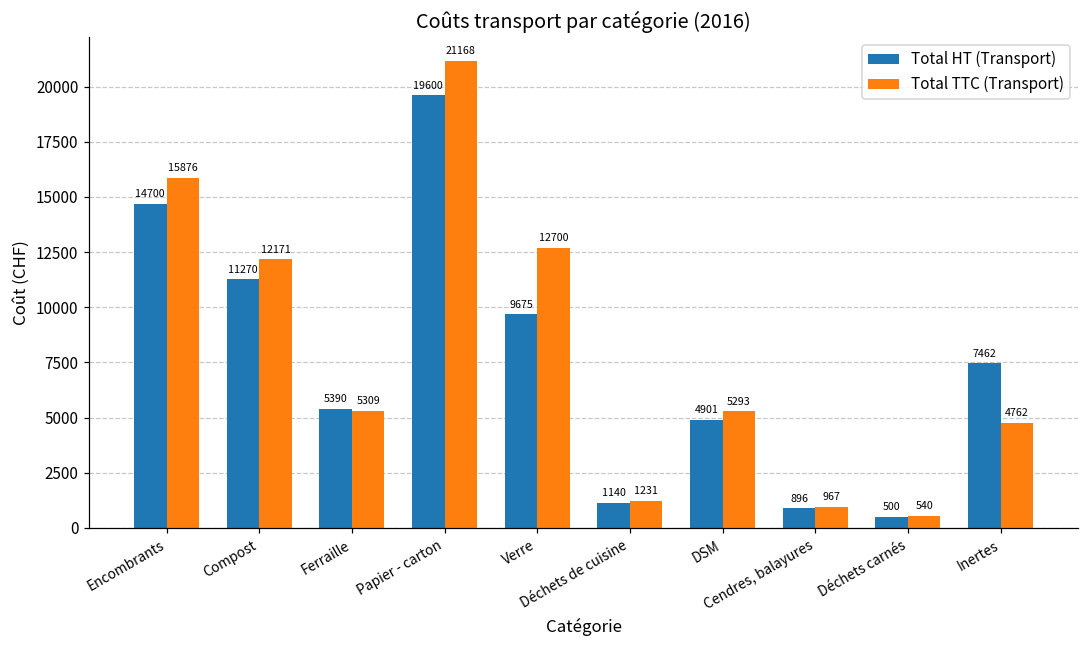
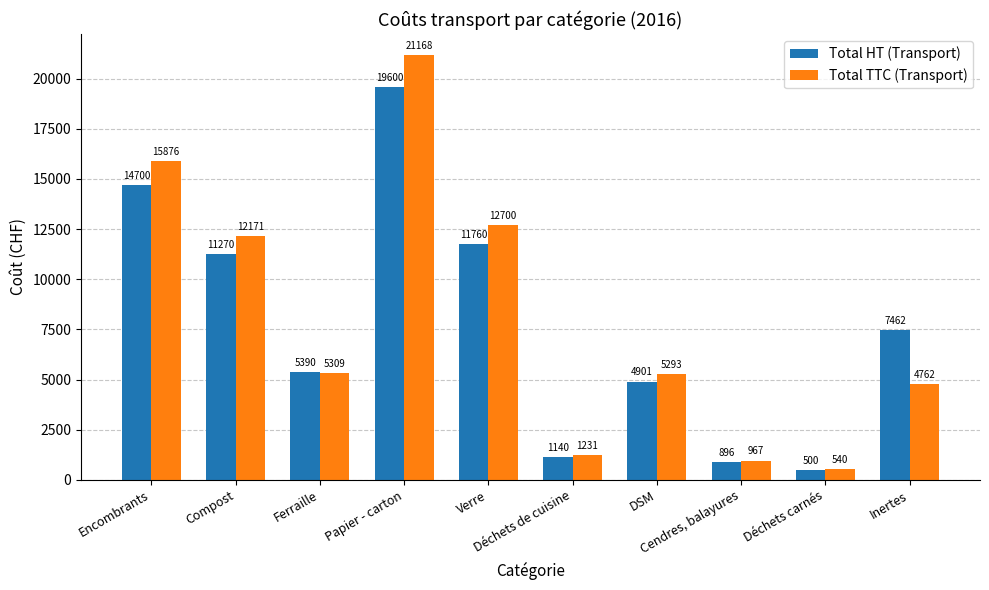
Total HT (Transport), Verre: 9675 -> 11760
